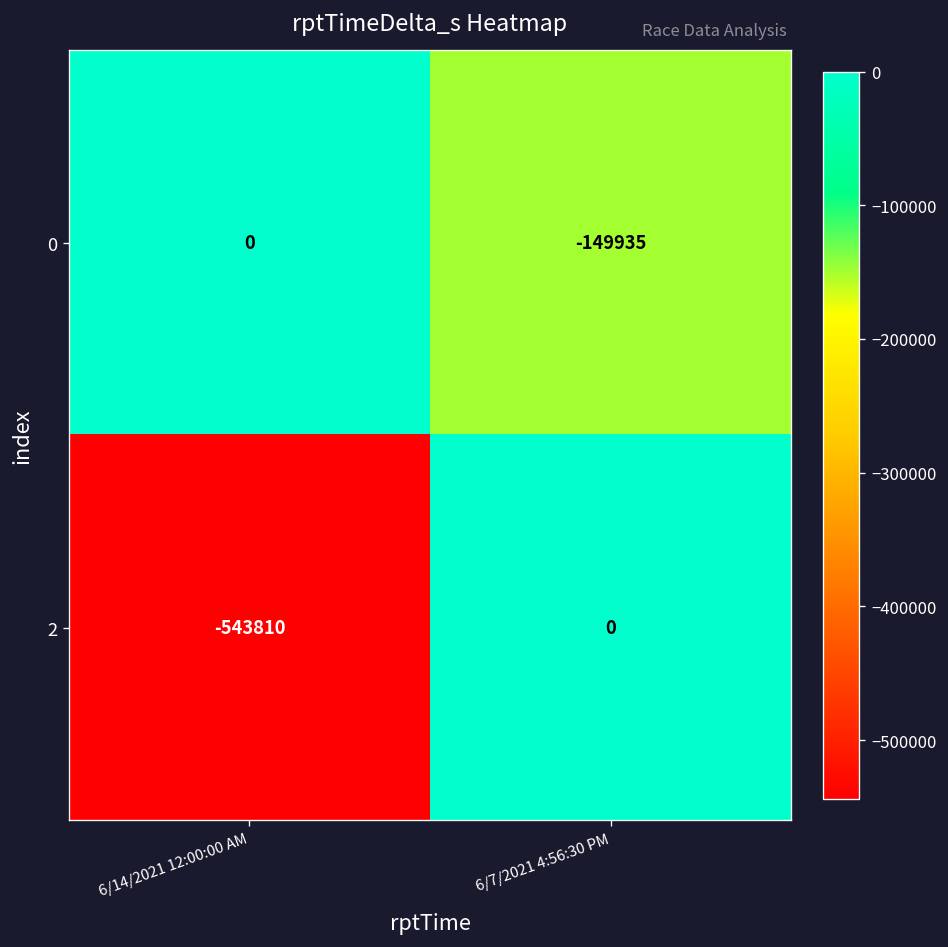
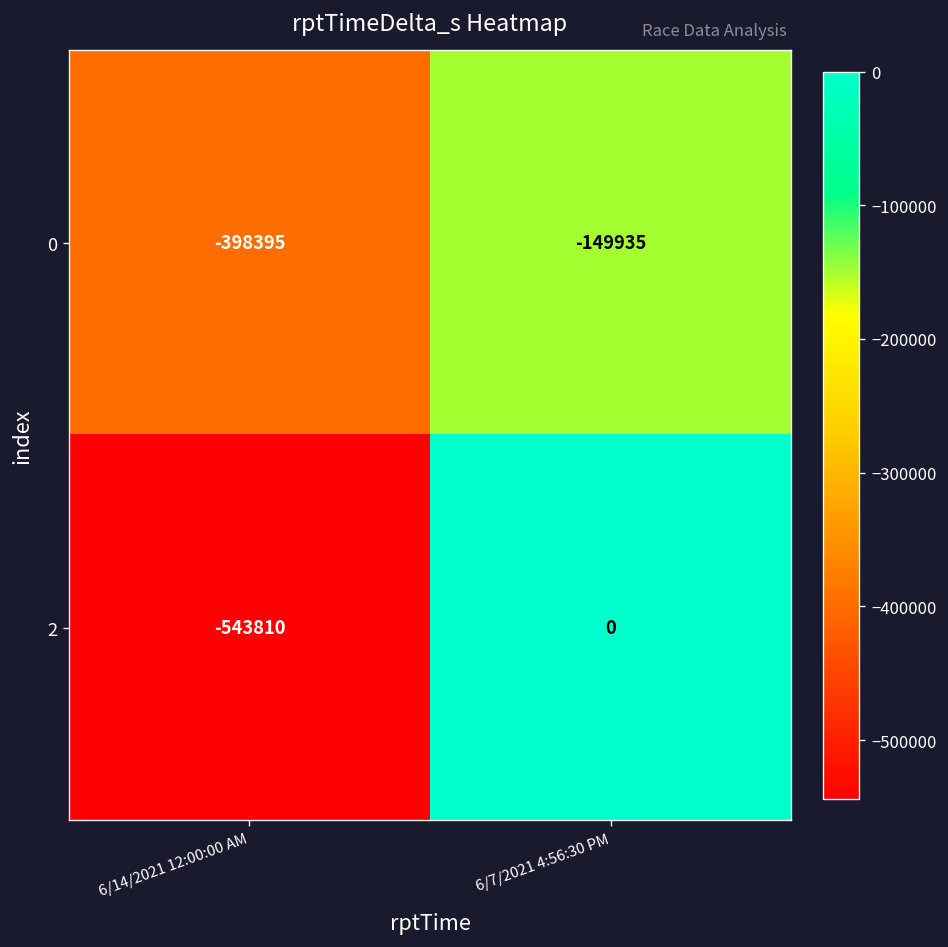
0, 6/14/2021 12:00:00 AM: 0 -> -398395
